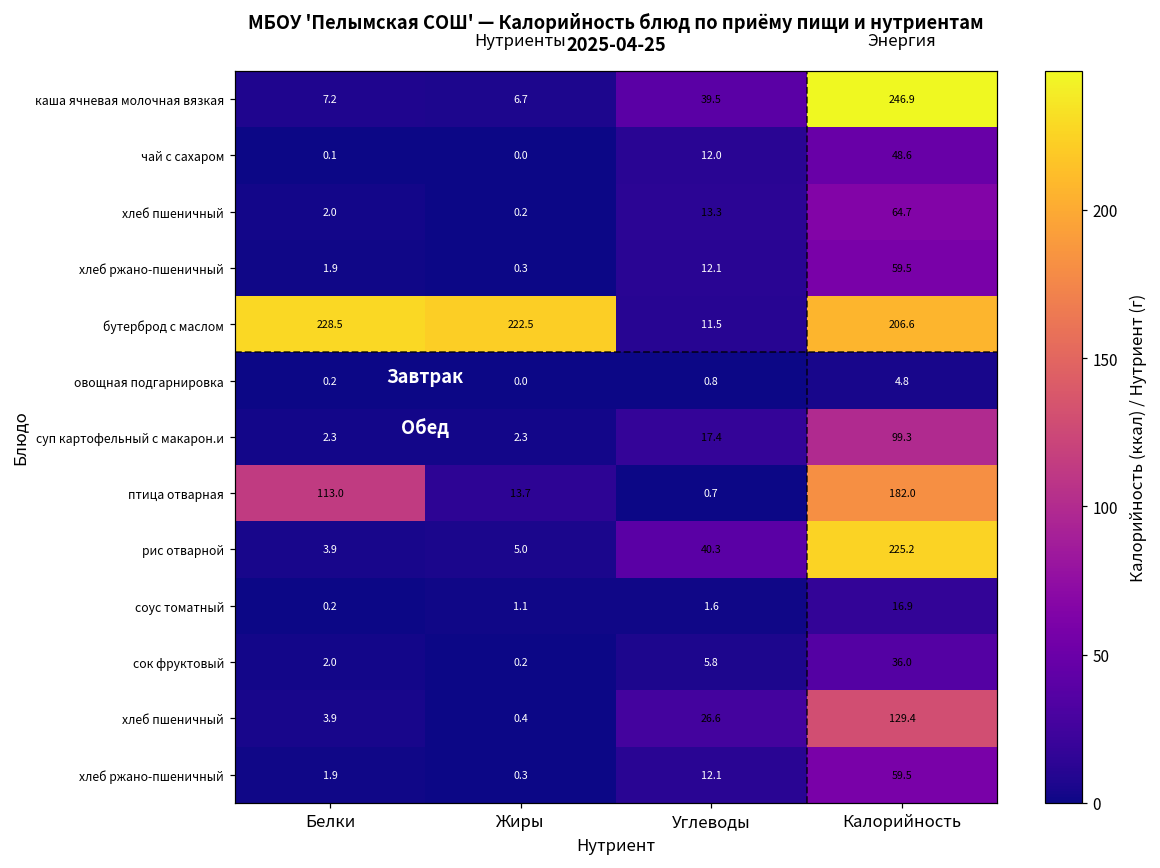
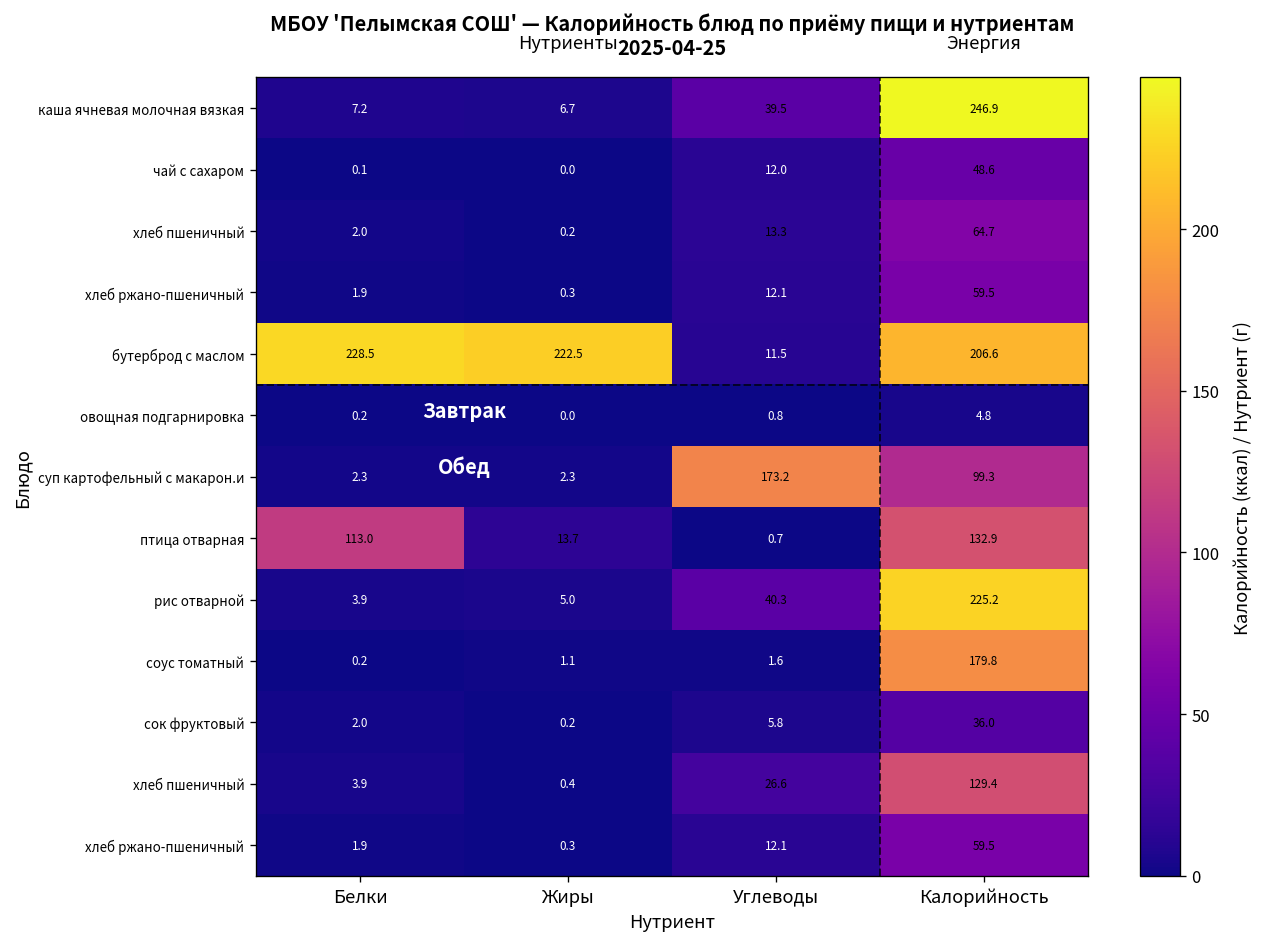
суп картофельный с макарон.и, Углеводы: 17.4 -> 173.2
птица отварная, Калорийность: 182.0 -> 132.9
соус томатный, Калорийность: 16.9 -> 179.8
